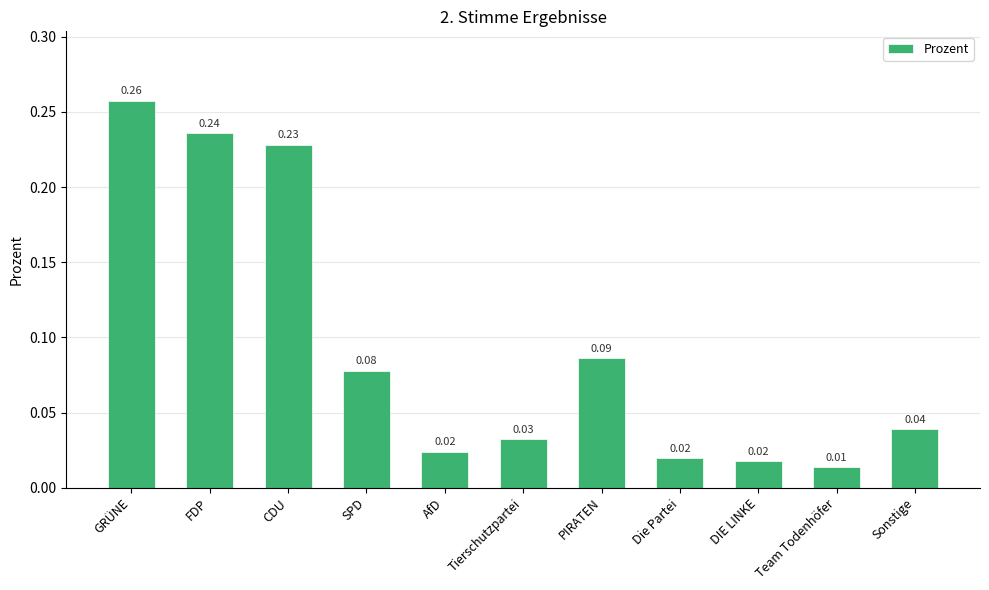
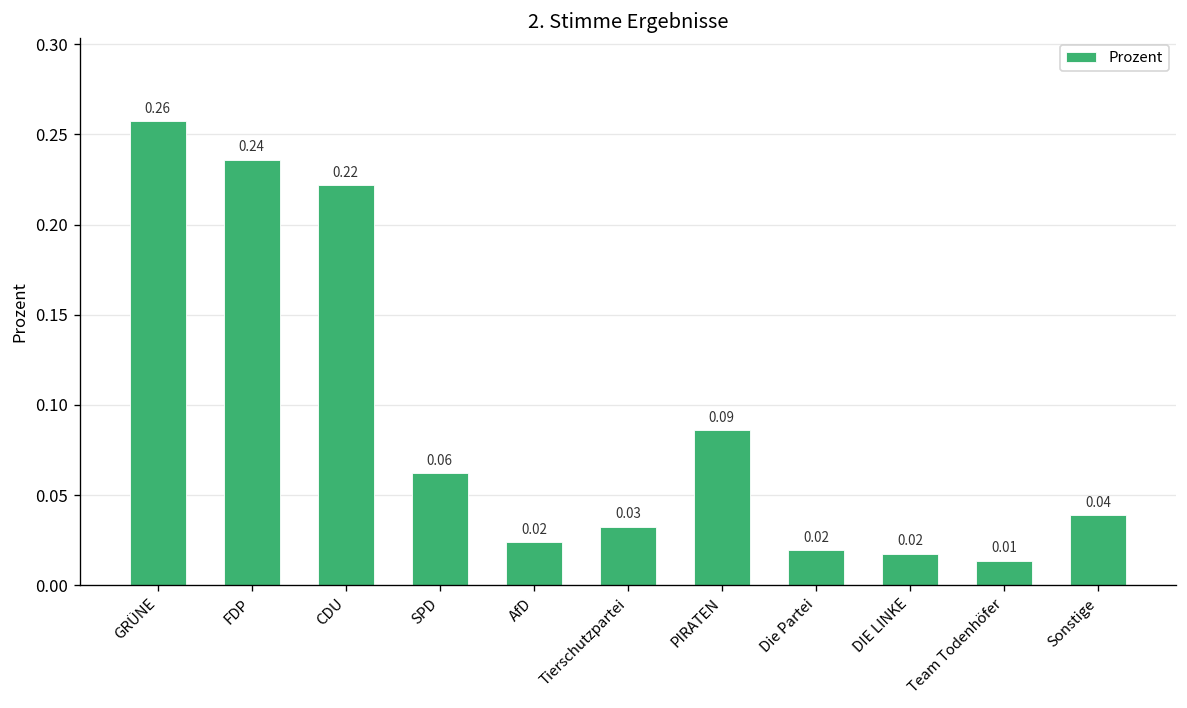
CDU: 0.23 -> 0.22
SPD: 0.08 -> 0.06
